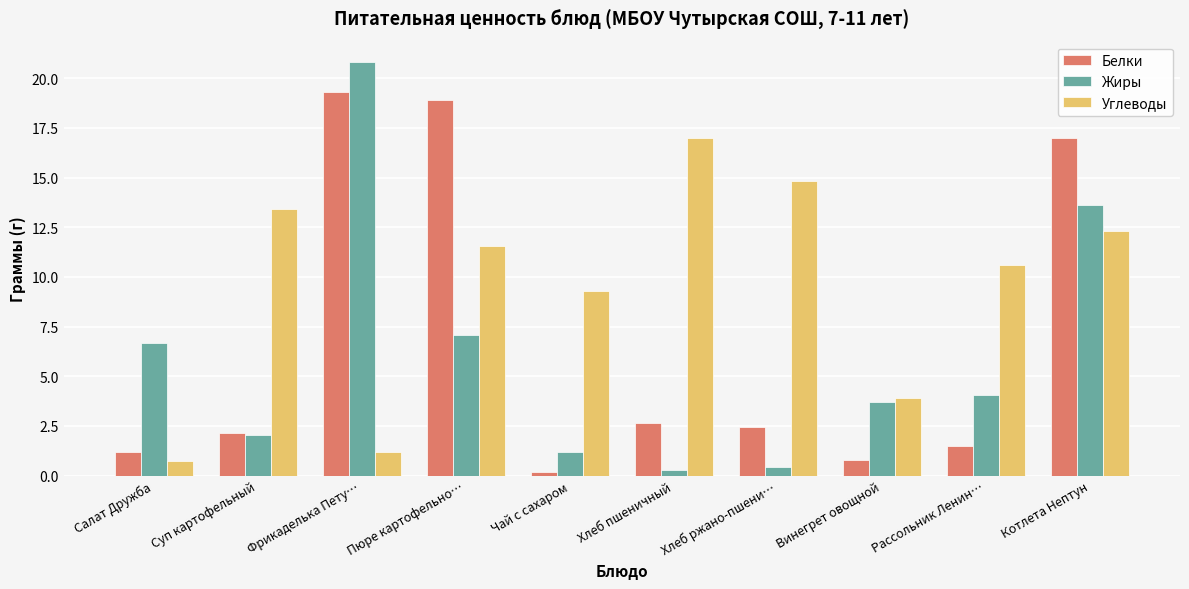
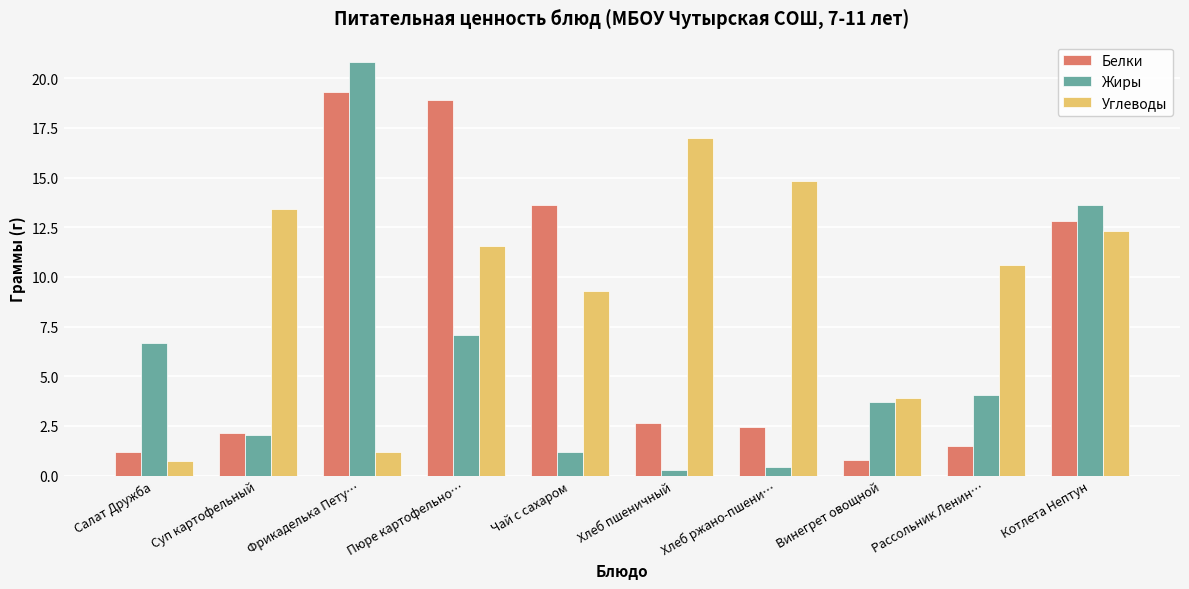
Белки, Чай с сахаром: 0.2 -> 13.6
Белки, Котлета Нептун: 17.0 -> 12.8
